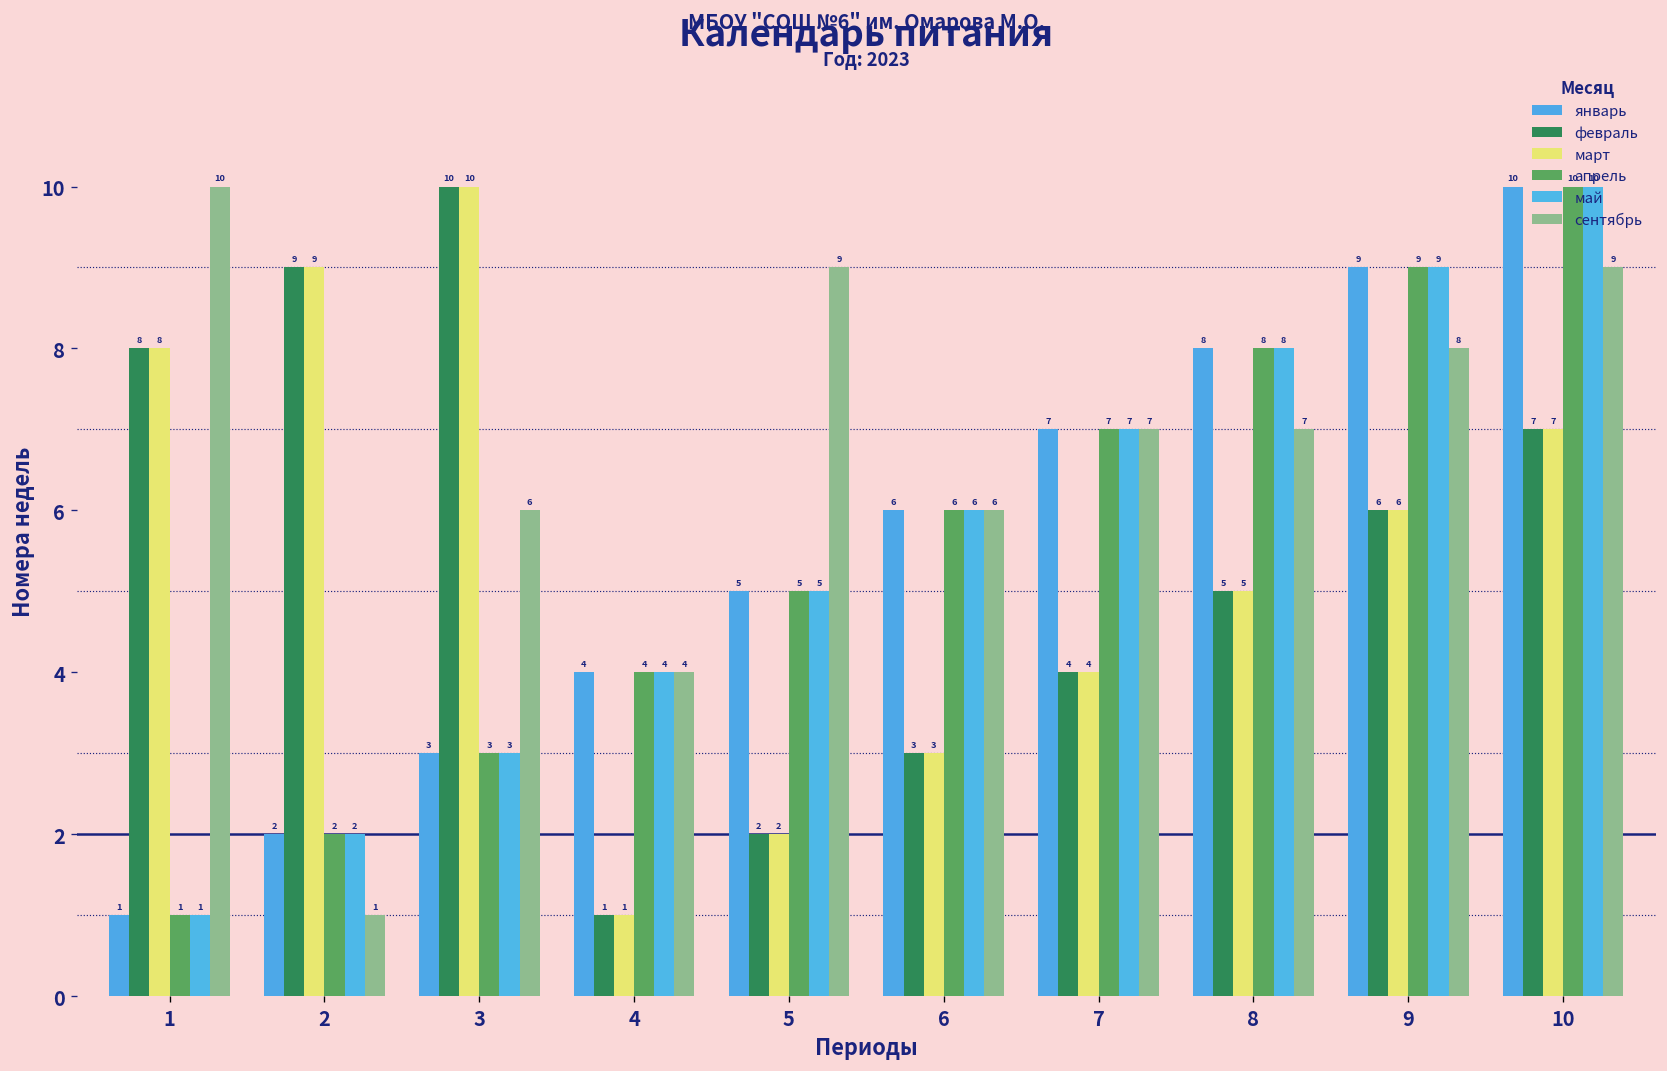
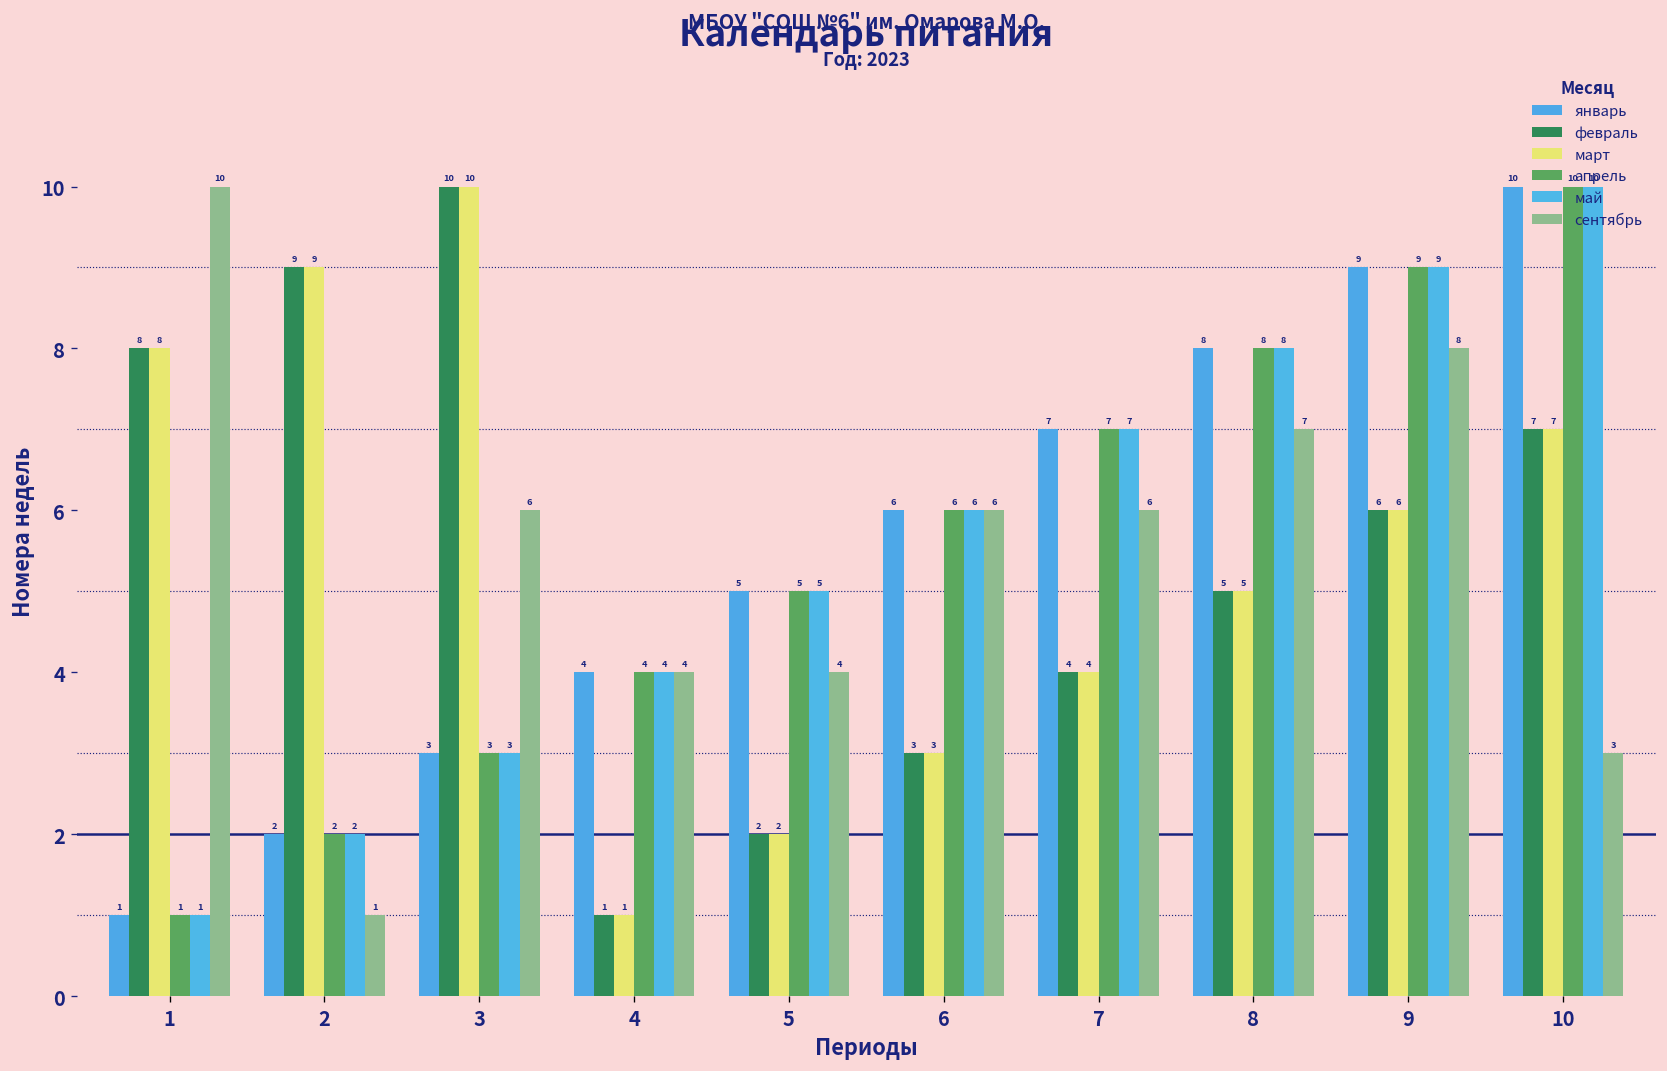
сентябрь, 5: 9 -> 4
сентябрь, 7: 7 -> 6
сентябрь, 10: 9 -> 3
